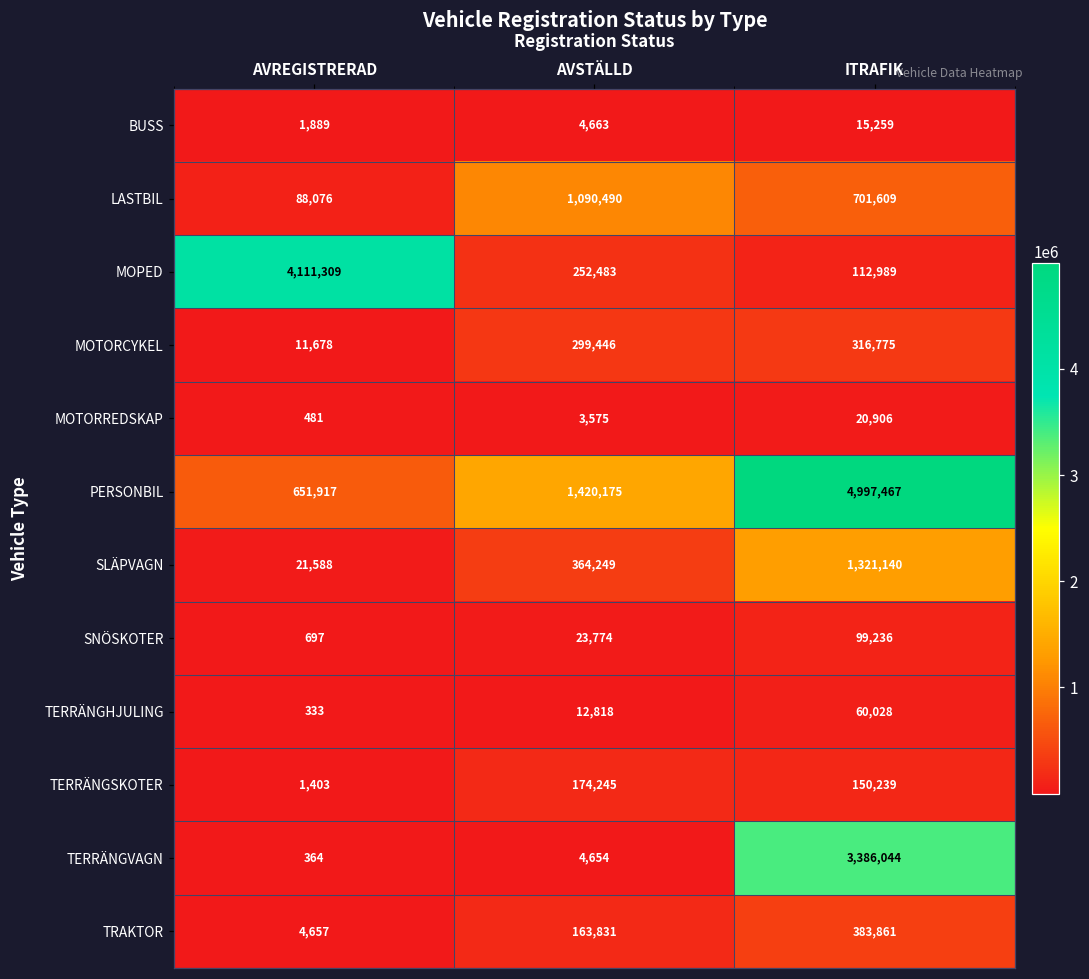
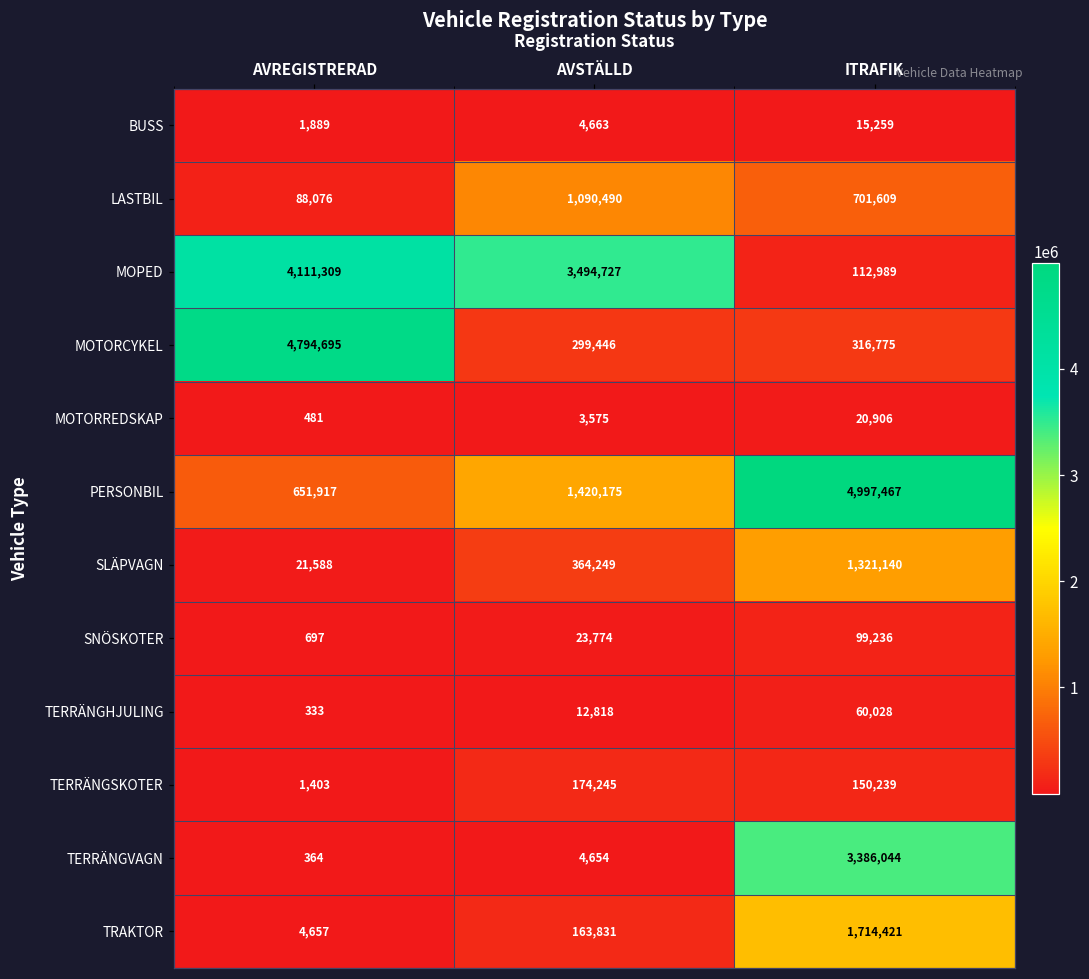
MOPED, AVSTÄLLD: 252,483 -> 3,494,727
MOTORCYKEL, AVREGISTRERAD: 11,678 -> 4,794,695
TRAKTOR, ITRAFIK: 383,861 -> 1,714,421
